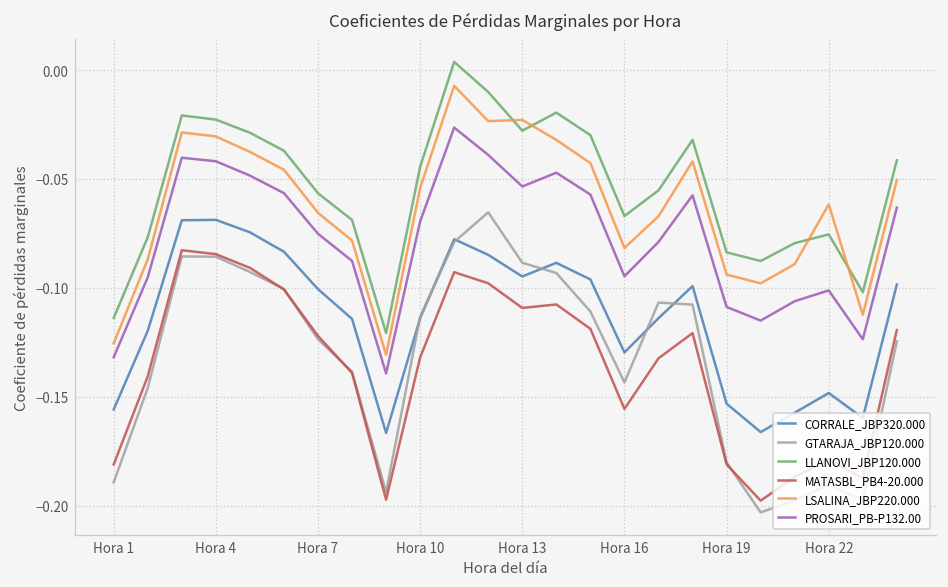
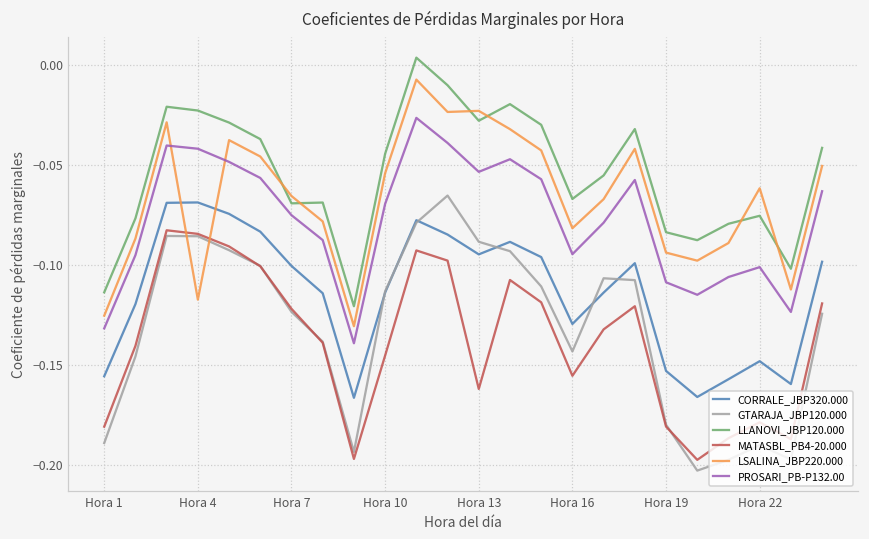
LSALINA_JBP220.000, Hora 4: -0.030 -> -0.117
LLANOVI_JBP120.000, Hora 7: -0.057 -> -0.069
MATASBL_PB4-20.000, Hora 10: -0.132 -> -0.145
MATASBL_PB4-20.000, Hora 13: -0.109 -> -0.162
